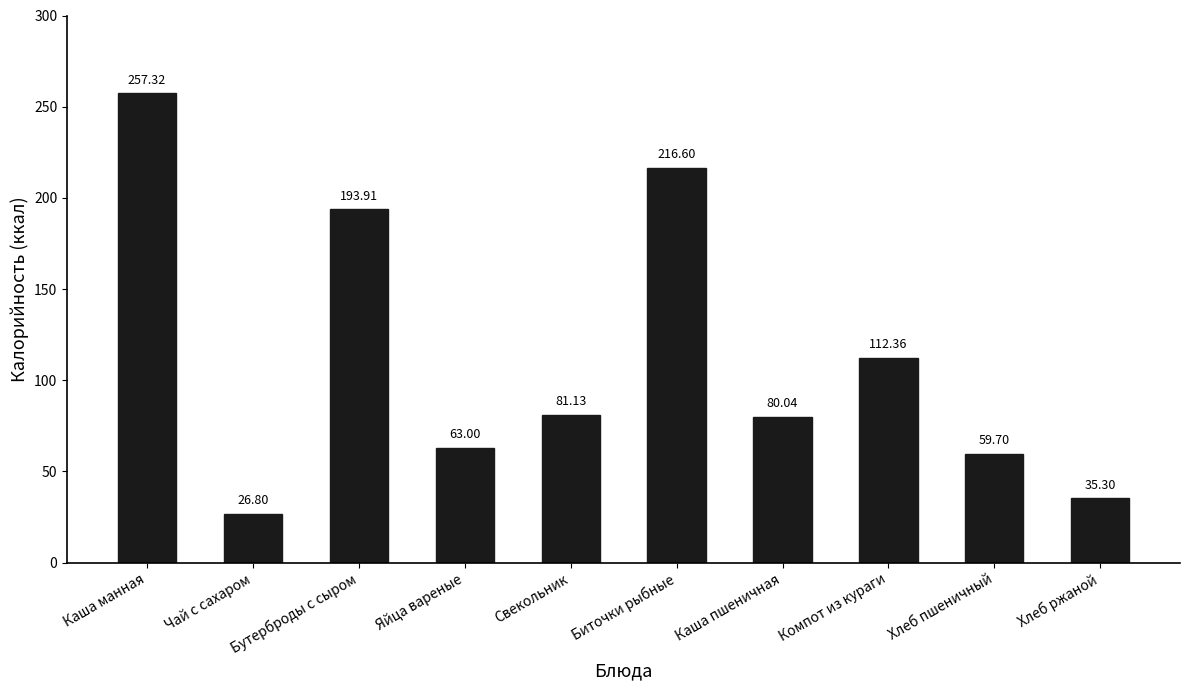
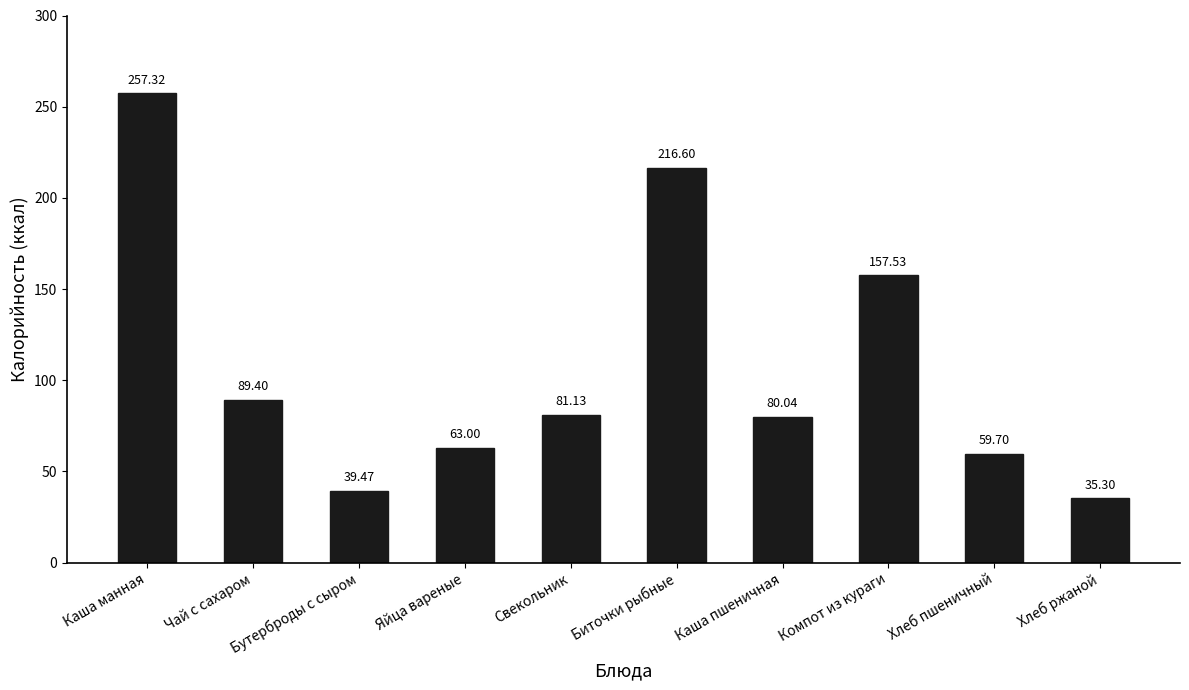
Чай с сахаром: 26.80 -> 89.40
Бутерброды с сыром: 193.91 -> 39.47
Компот из кураги: 112.36 -> 157.53
